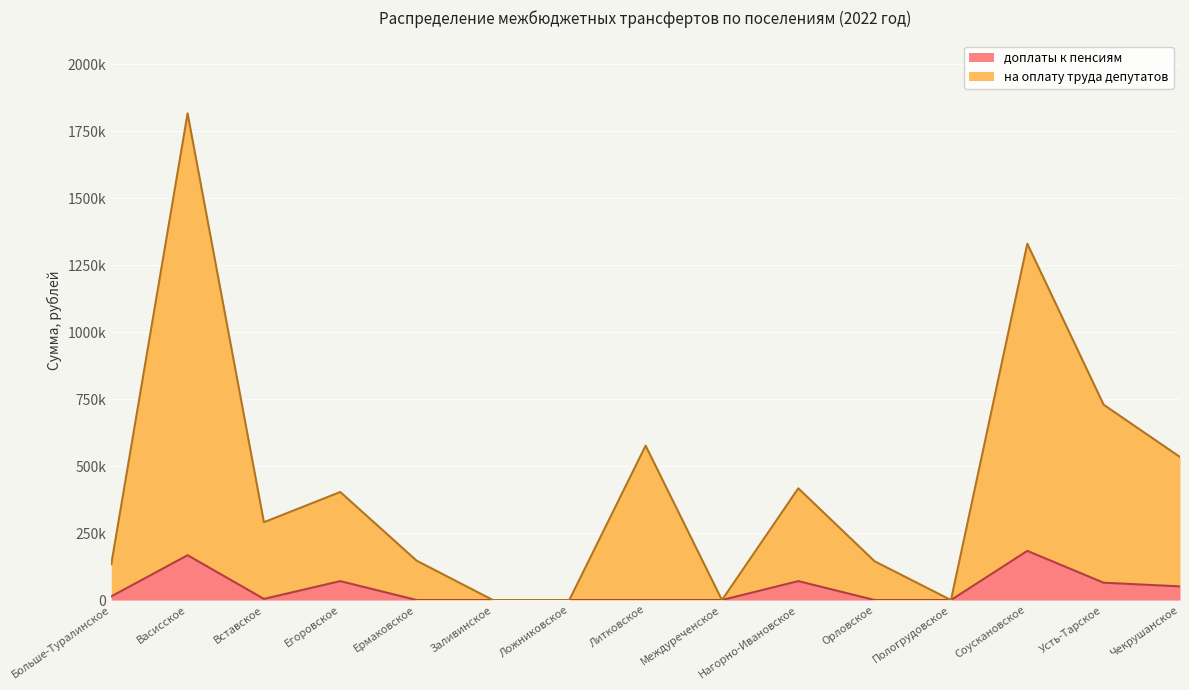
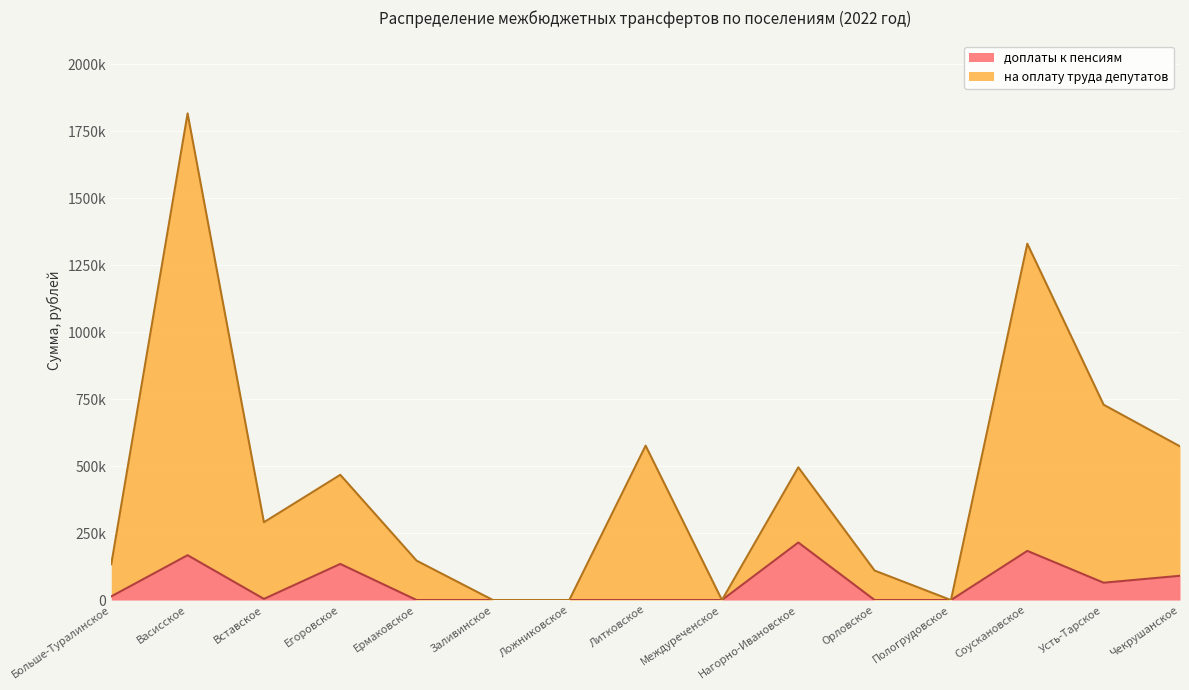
доплаты к пенсиям, Егоровское: 70000 -> 130000
доплаты к пенсиям, Нагорно-Ивановское: 70000 -> 210000
на оплату труда депутатов, Нагорно-Ивановское: 350000 -> 280000
на оплату труда депутатов, Орловское: 140000 -> 110000
доплаты к пенсиям, Чекрушанское: 50000 -> 90000
